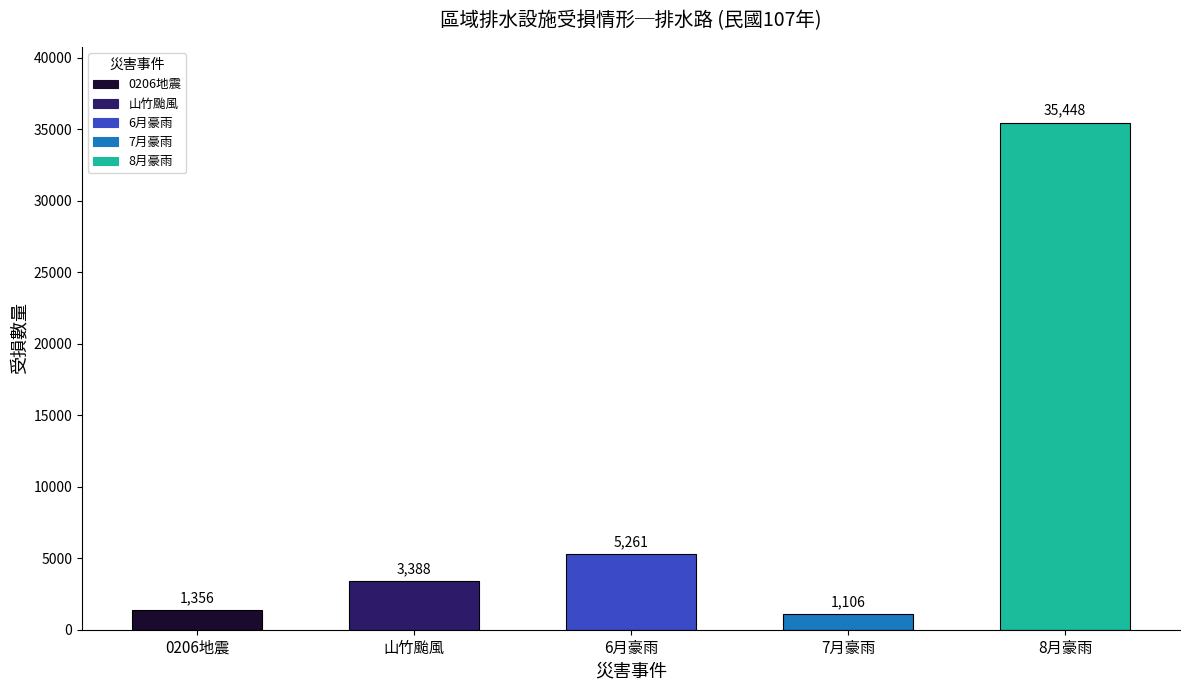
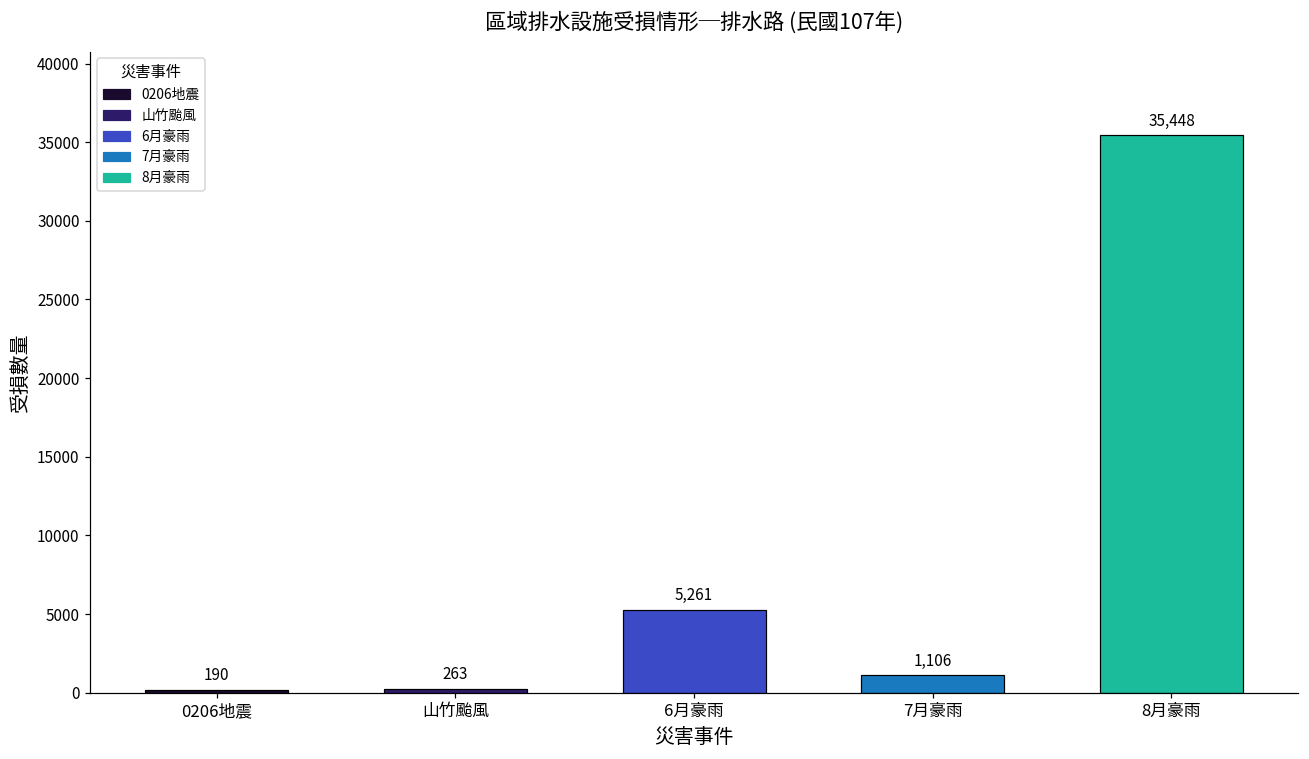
0206地震: 1,356 -> 190
山竹颱風: 3,388 -> 263
